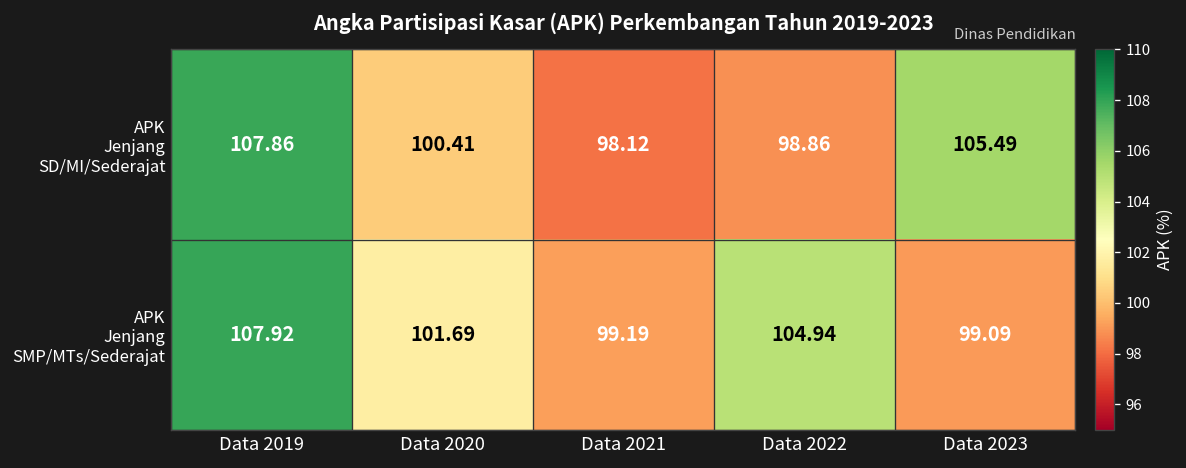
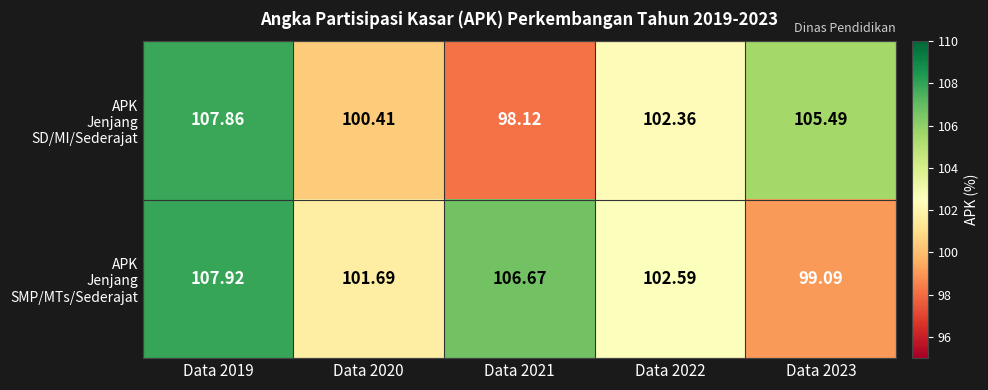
APK Jenjang SD/MI/Sederajat, Data 2022: 98.86 -> 102.36
APK Jenjang SMP/MTs/Sederajat, Data 2021: 99.19 -> 106.67
APK Jenjang SMP/MTs/Sederajat, Data 2022: 104.94 -> 102.59
